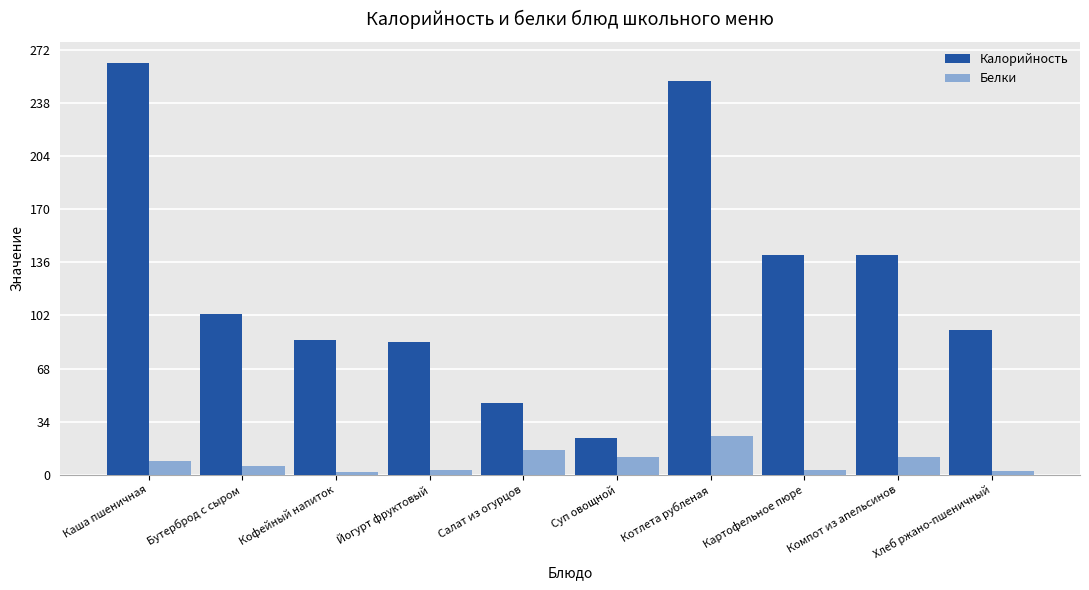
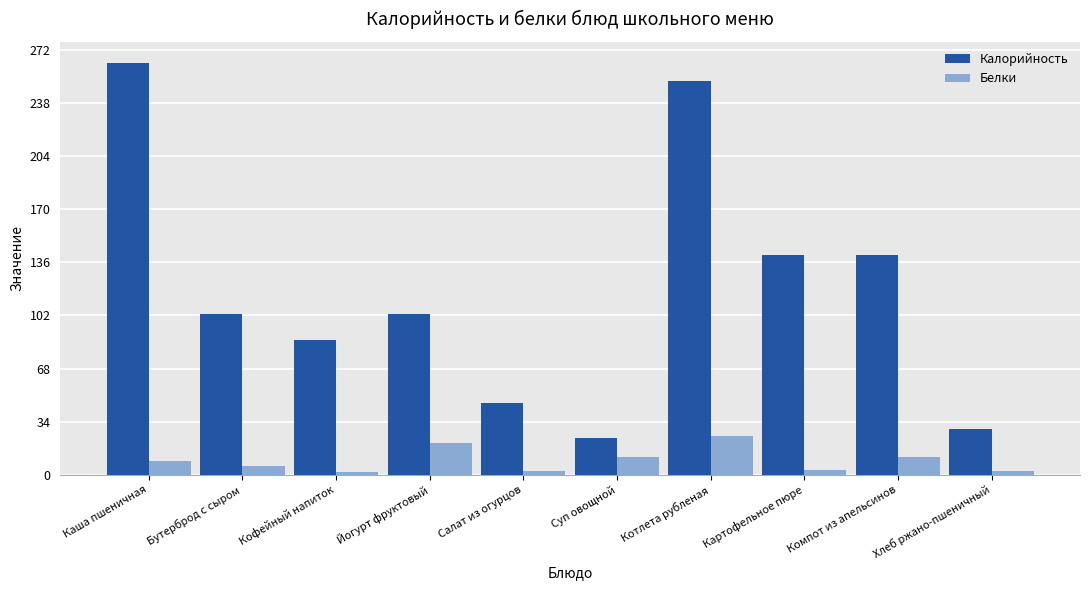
Калорийность, Йогурт фруктовый: 85 -> 103
Белки, Йогурт фруктовый: 3 -> 21
Белки, Салат из огурцов: 16 -> 2
Калорийность, Хлеб ржано-пшеничный: 93 -> 30
